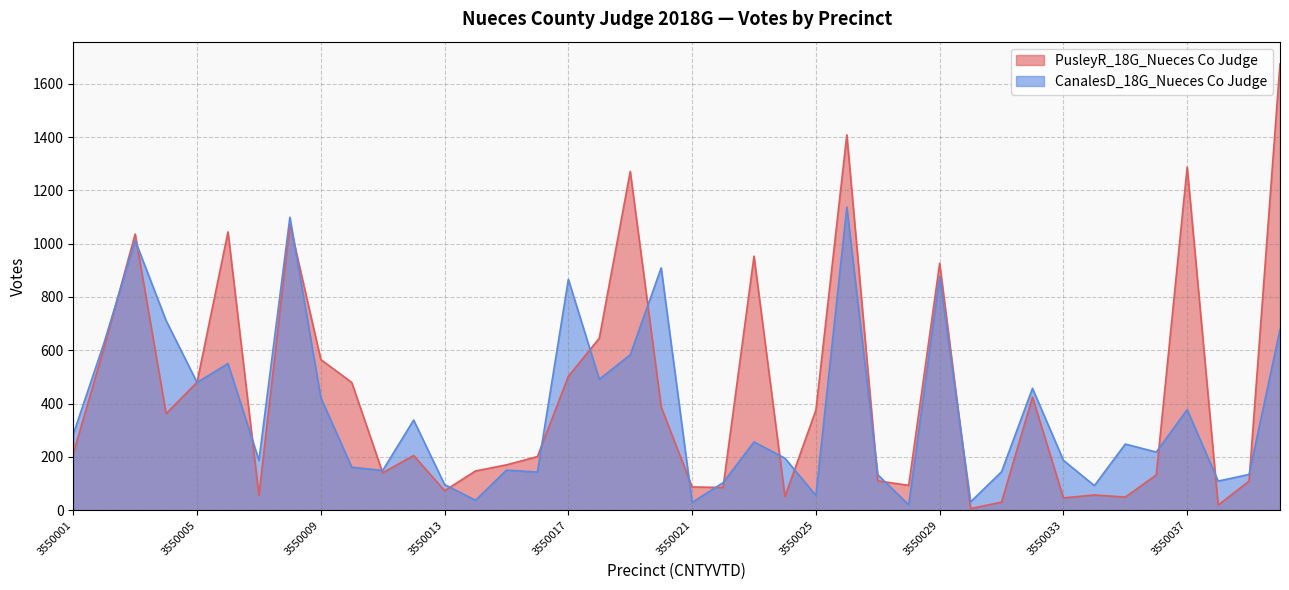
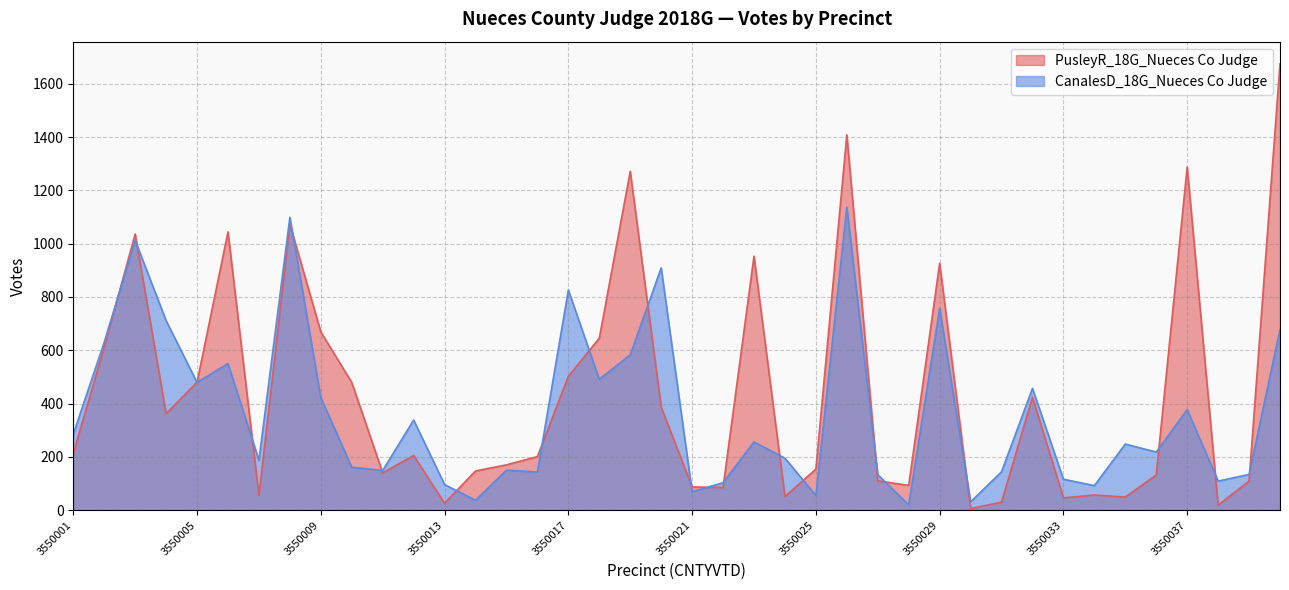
PusleyR_18G_Nueces Co Judge, 3550009: 570 -> 670
PusleyR_18G_Nueces Co Judge, 3550013: 70 -> 30
CanalesD_18G_Nueces Co Judge, 3550017: 870 -> 830
CanalesD_18G_Nueces Co Judge, 3550021: 30 -> 70
PusleyR_18G_Nueces Co Judge, 3550025: 380 -> 150
CanalesD_18G_Nueces Co Judge, 3550029: 880 -> 760
CanalesD_18G_Nueces Co Judge, 3550033: 190 -> 120
